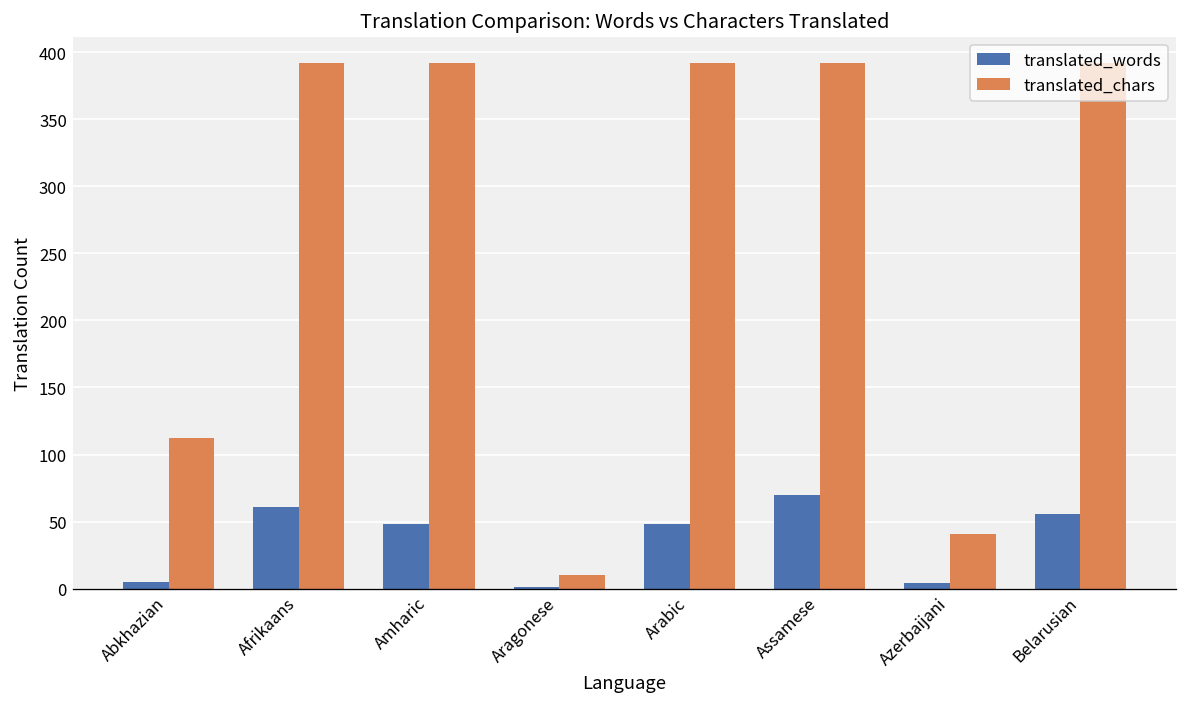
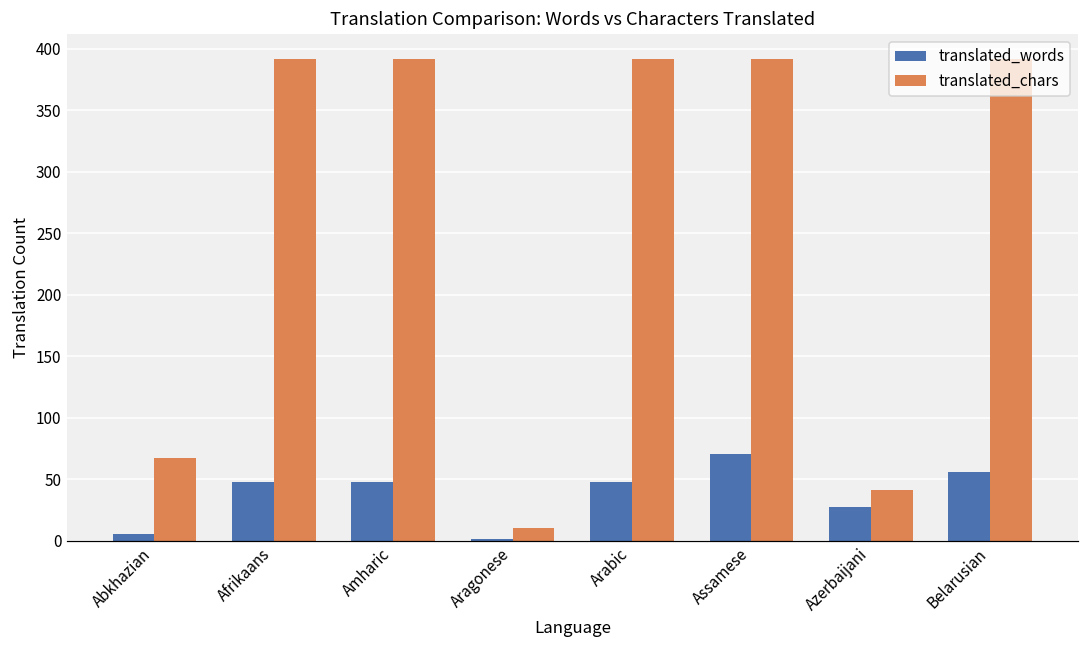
translated_chars, Abkhazian: 112 -> 67
translated_words, Afrikaans: 61 -> 48
translated_words, Azerbaijani: 4 -> 27
